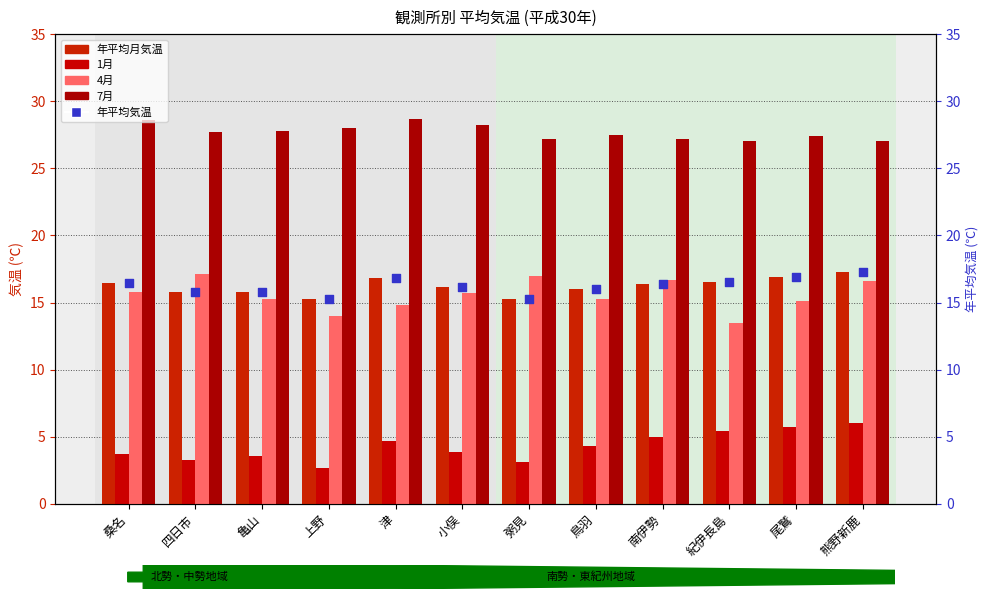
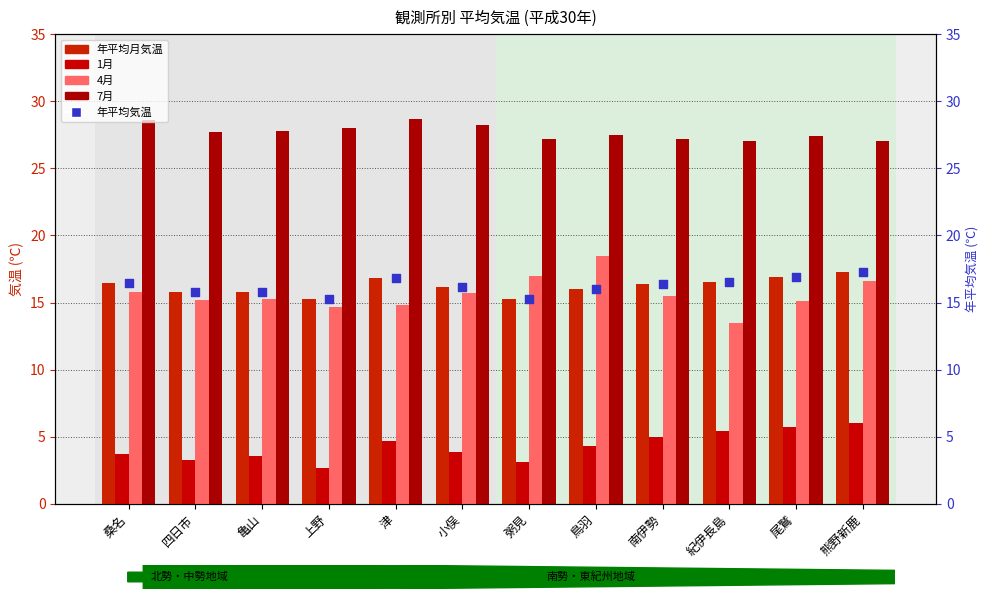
4月, 四日市: 17.1 -> 15.2
4月, 上野: 14.0 -> 14.7
4月, 鳥羽: 15.3 -> 18.5
4月, 南伊勢: 16.7 -> 15.5
